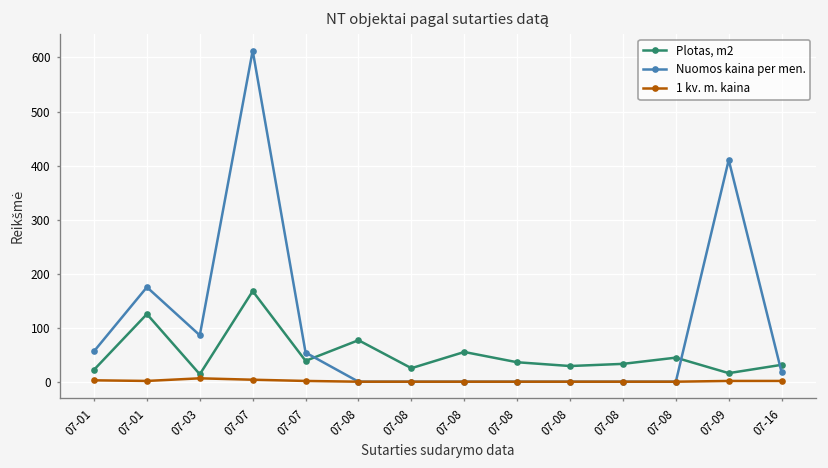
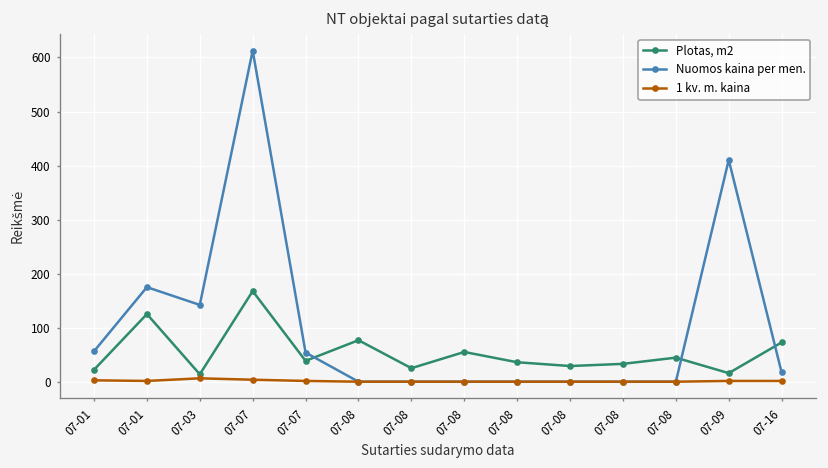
Nuomos kaina per men., 07-03: 90 -> 140
Plotas, m2, 07-16: 30 -> 70
